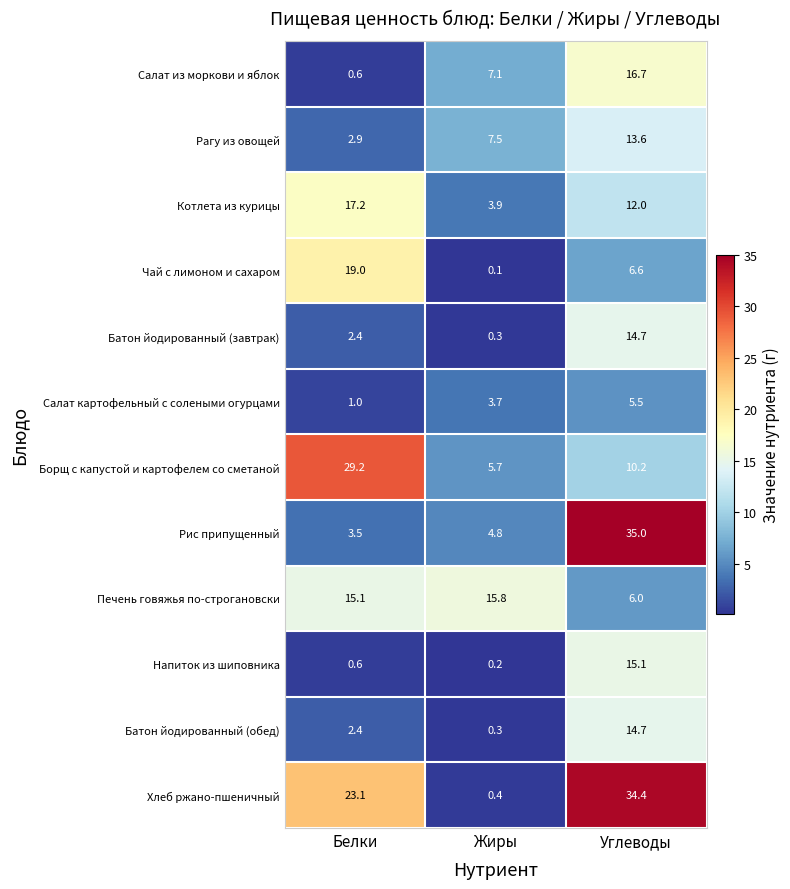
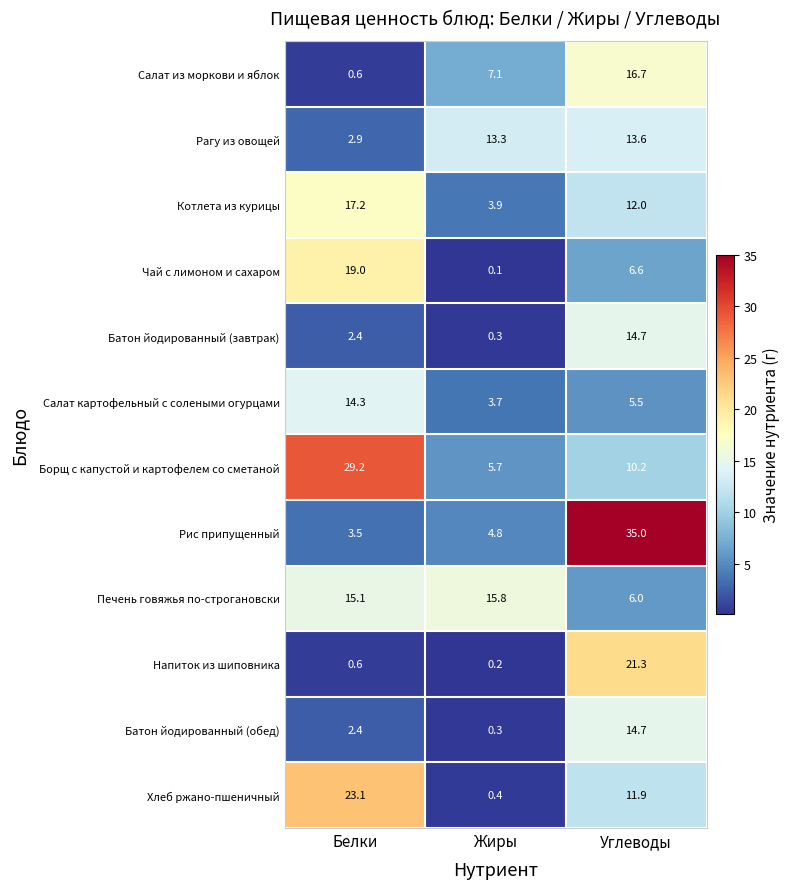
Рагу из овощей, Жиры: 7.5 -> 13.3
Салат картофельный с солеными огурцами, Белки: 1.0 -> 14.3
Напиток из шиповника, Углеводы: 15.1 -> 21.3
Хлеб ржано-пшеничный, Углеводы: 34.4 -> 11.9
